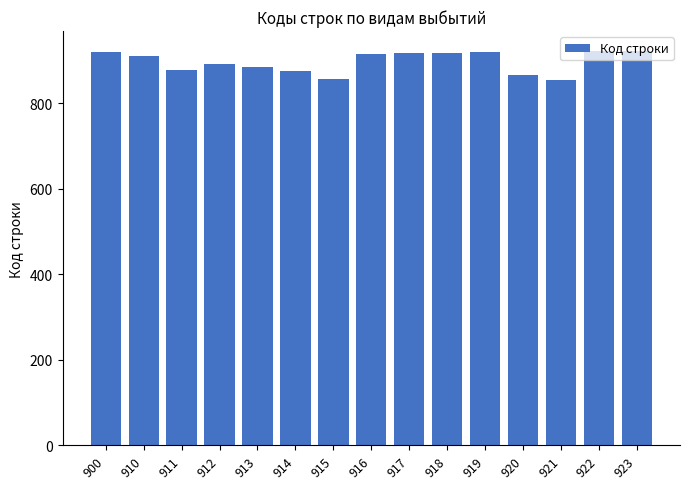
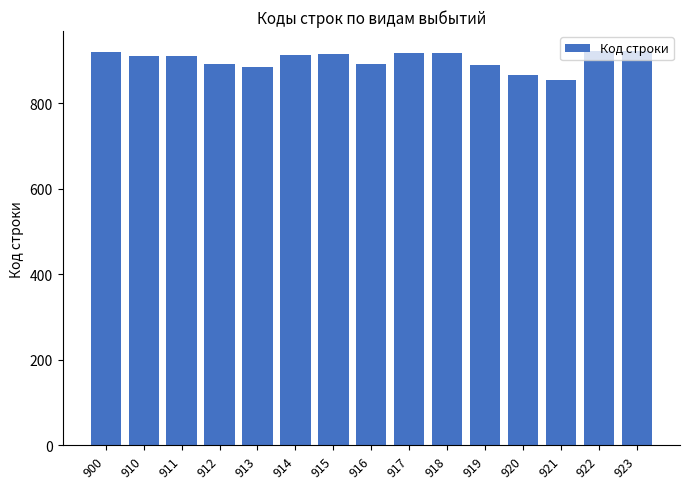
911: 880 -> 910
914: 880 -> 910
915: 860 -> 920
916: 920 -> 890
919: 920 -> 890
